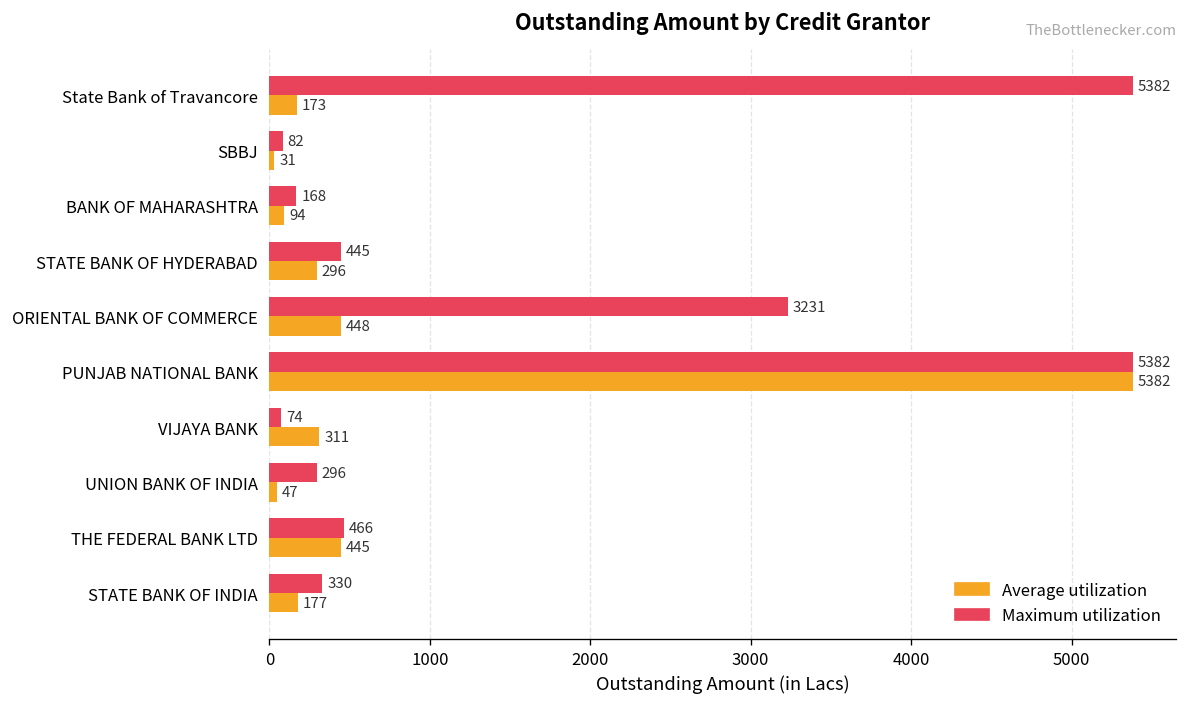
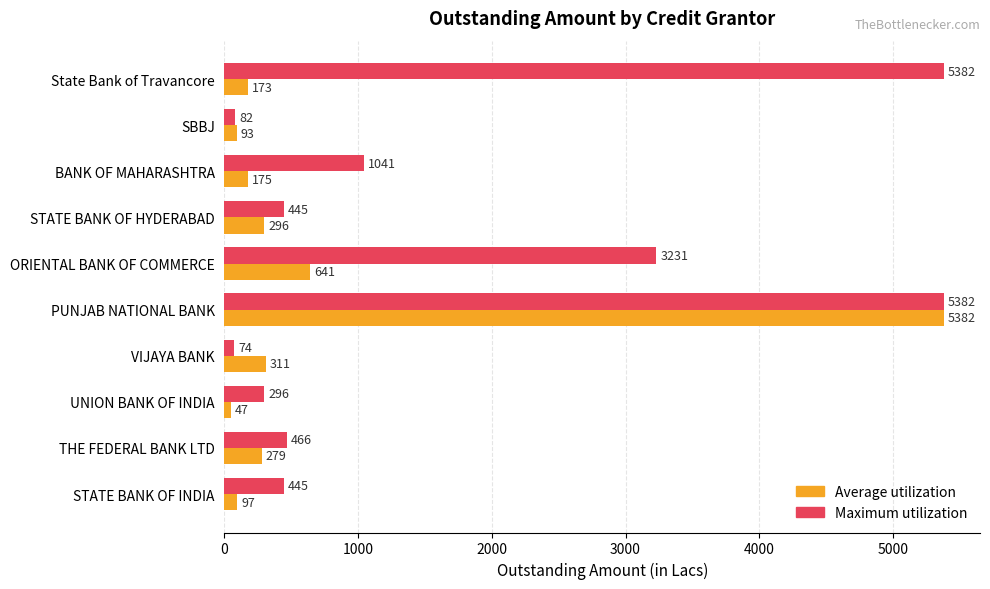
Average utilization, SBBJ: 31 -> 93
Maximum utilization, BANK OF MAHARASHTRA: 168 -> 1041
Average utilization, BANK OF MAHARASHTRA: 94 -> 175
Average utilization, ORIENTAL BANK OF COMMERCE: 448 -> 641
Average utilization, THE FEDERAL BANK LTD: 445 -> 279
Maximum utilization, STATE BANK OF INDIA: 330 -> 445
Average utilization, STATE BANK OF INDIA: 177 -> 97
